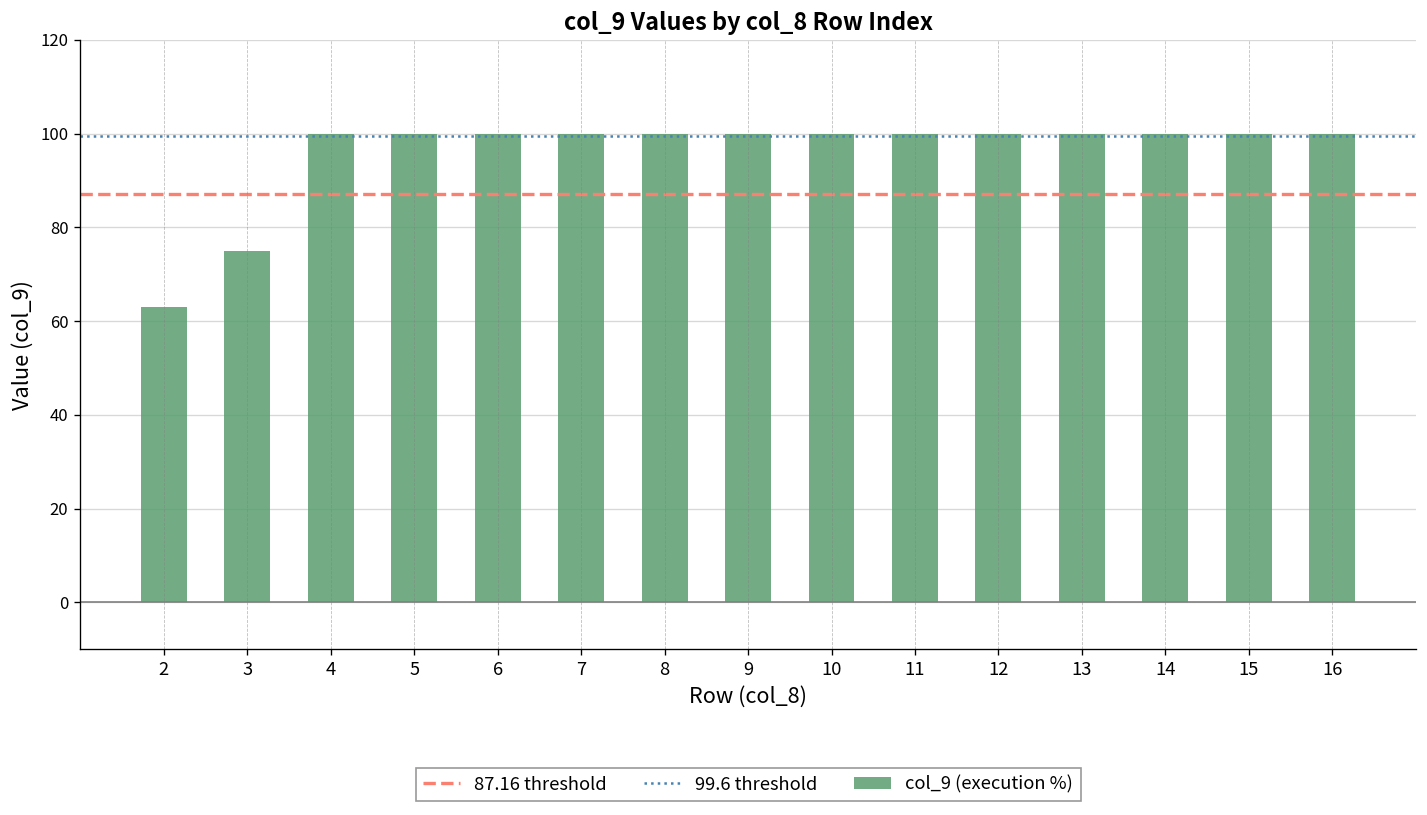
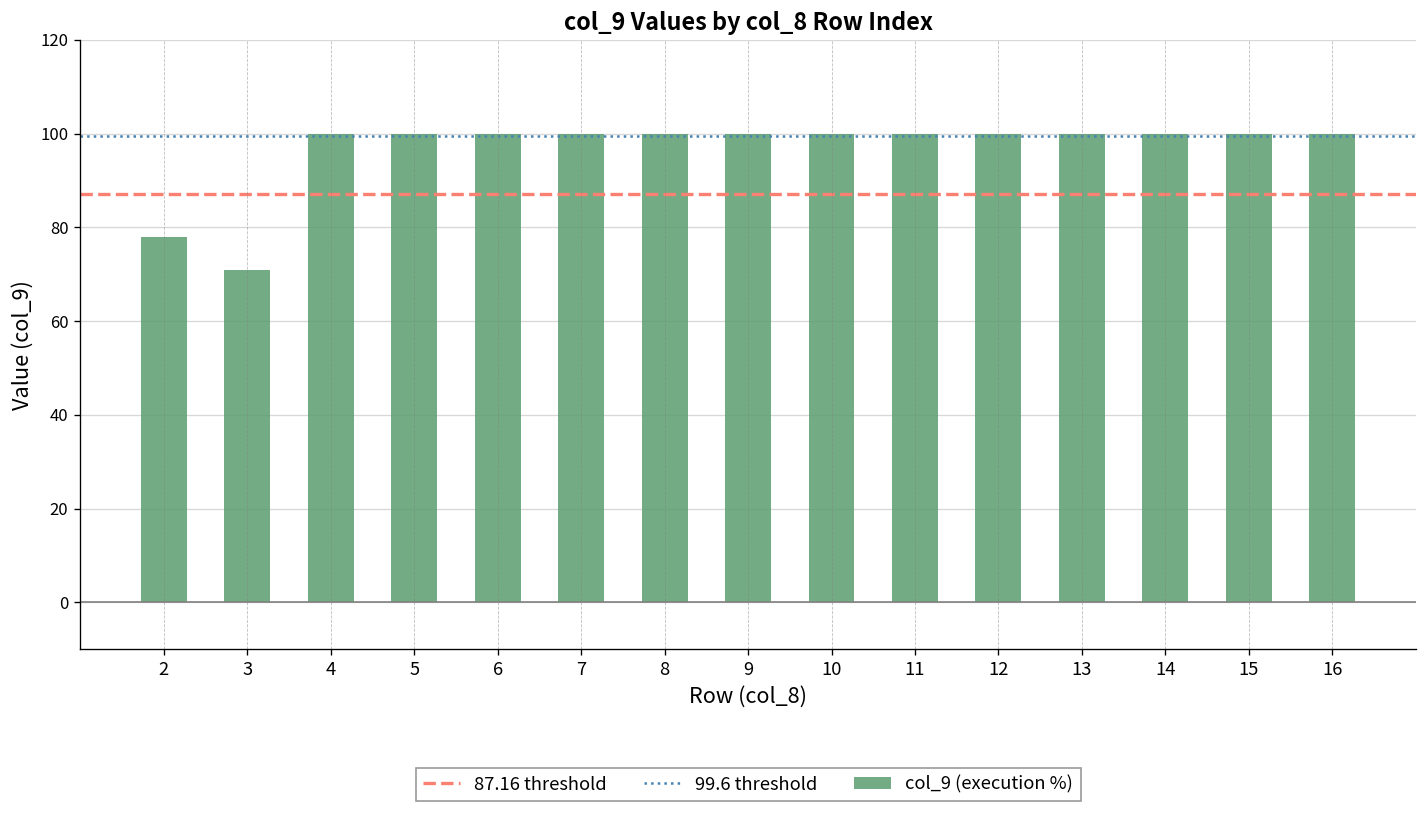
2: 63 -> 78
3: 75 -> 71
